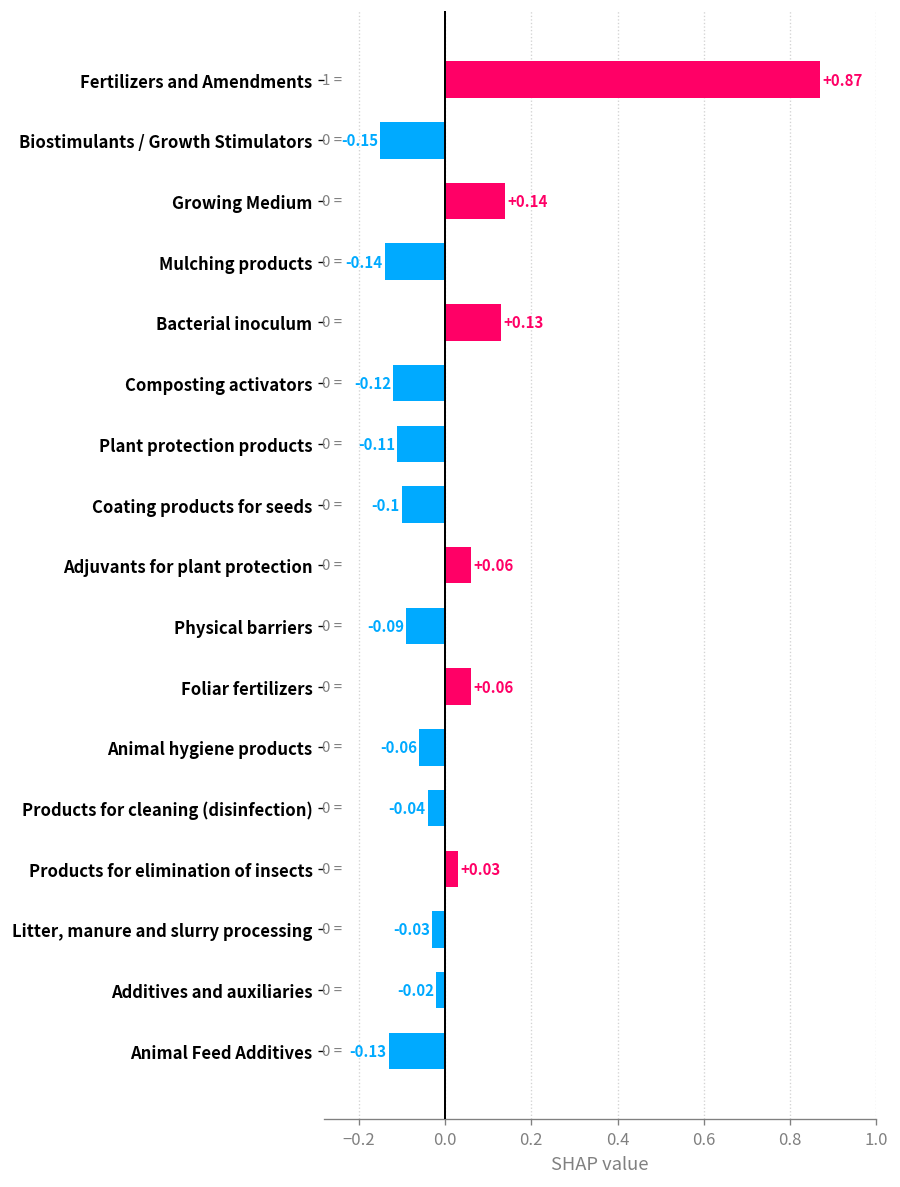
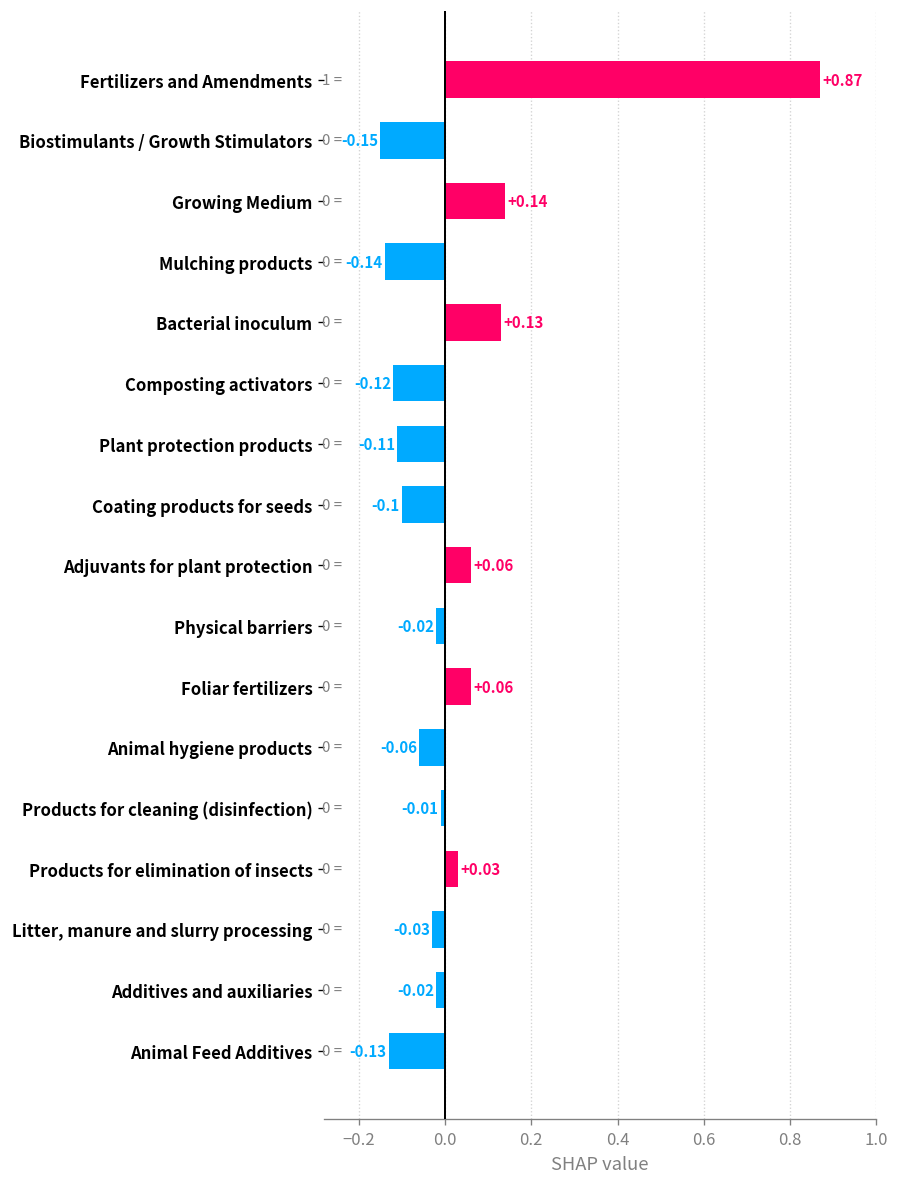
Physical barriers: -0.09 -> -0.02
Products for cleaning (disinfection): -0.04 -> -0.01
